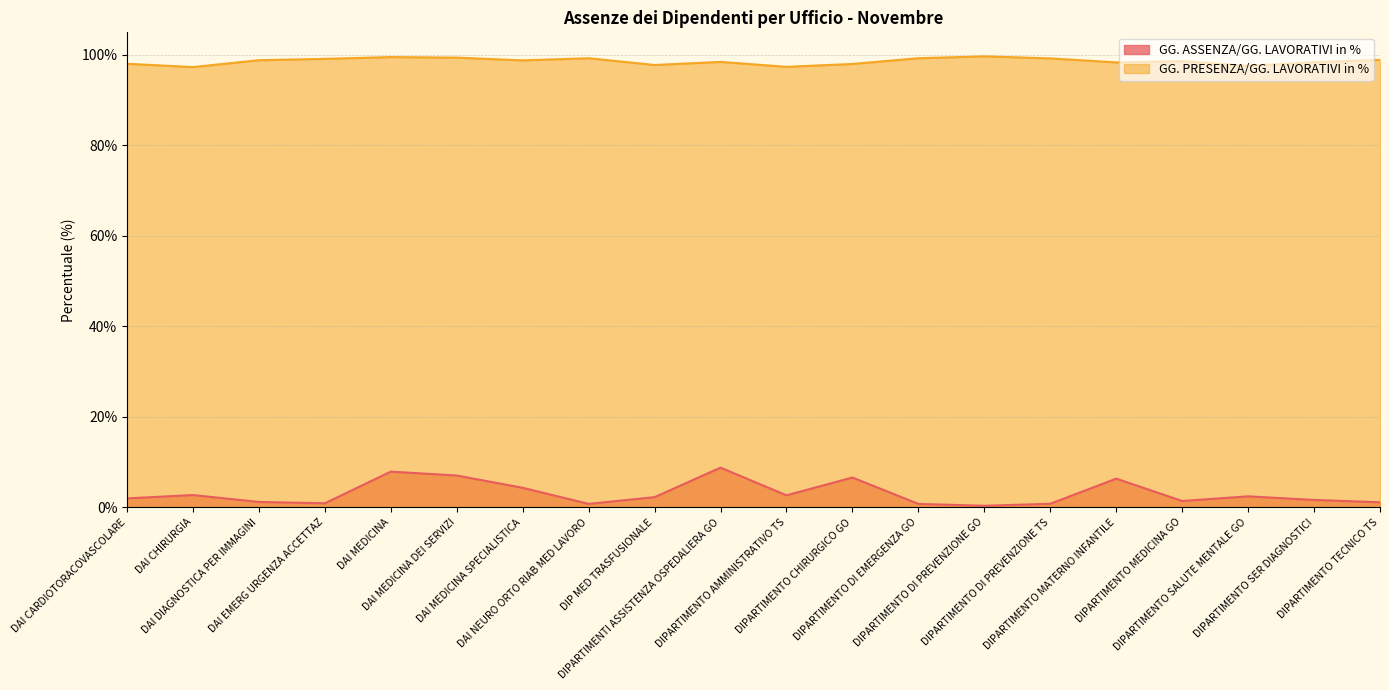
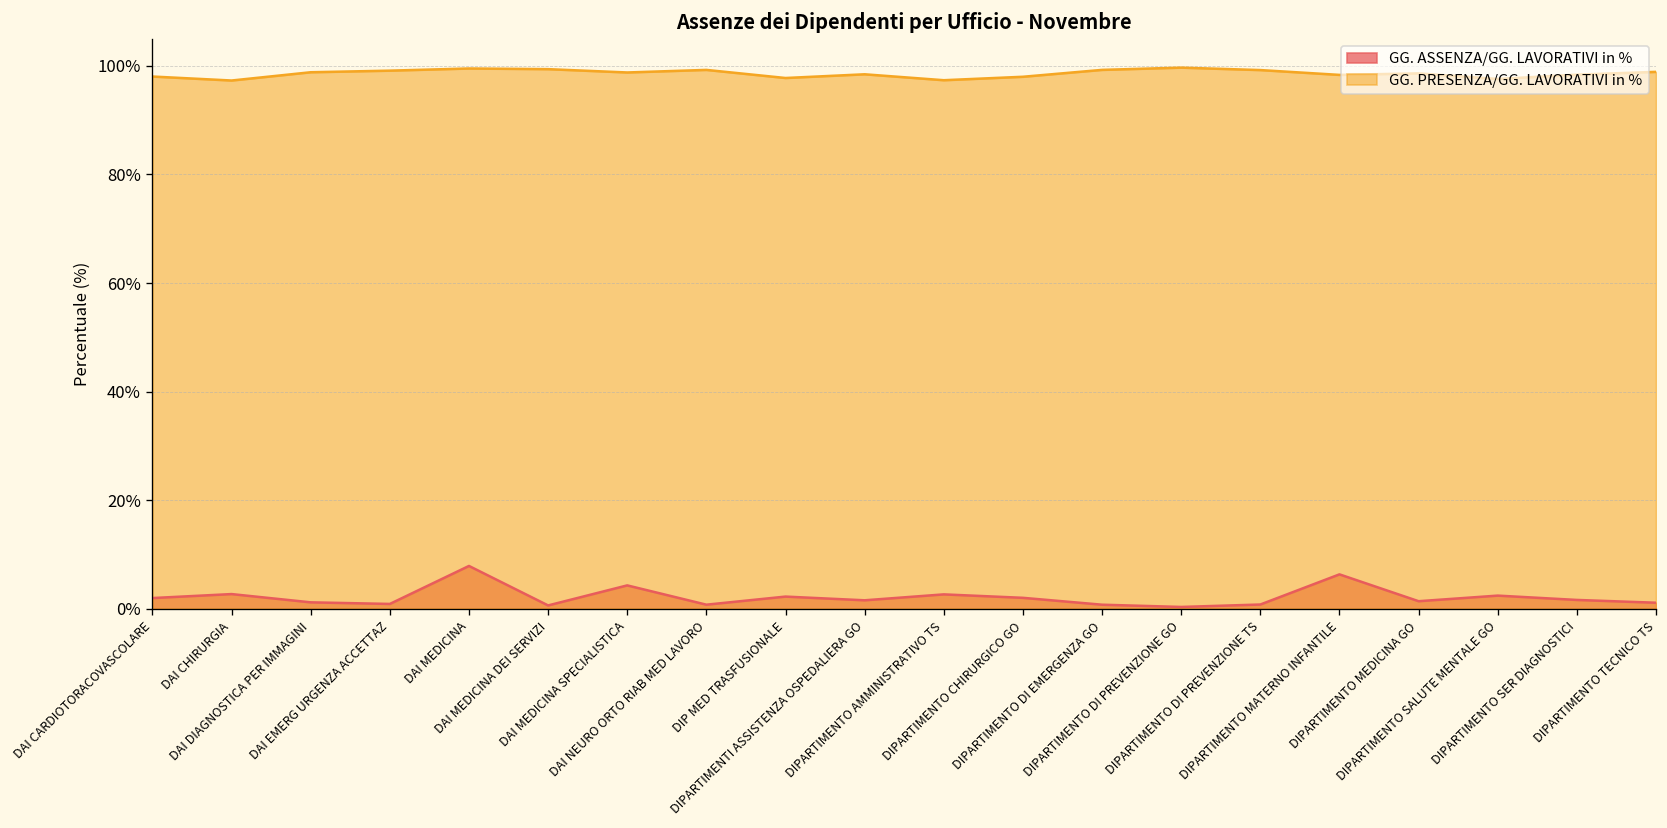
GG. ASSENZA/GG. LAVORATIVI in %, DAI MEDICINA DEI SERVIZI: 7% -> 1%
GG. ASSENZA/GG. LAVORATIVI in %, DIPARTIMENTI ASSISTENZA OSPEDALIERA GO: 9% -> 2%
GG. ASSENZA/GG. LAVORATIVI in %, DIPARTIMENTO CHIRURGICO GO: 7% -> 2%
